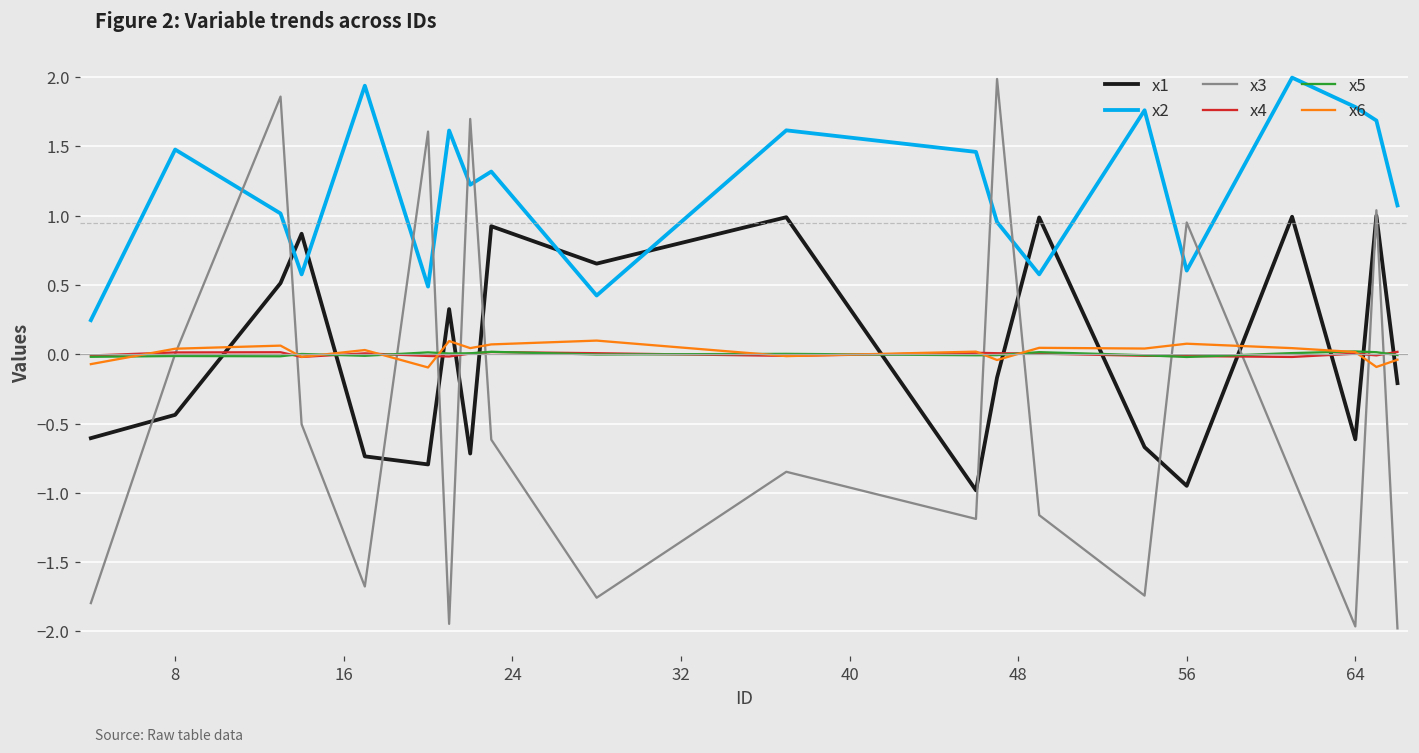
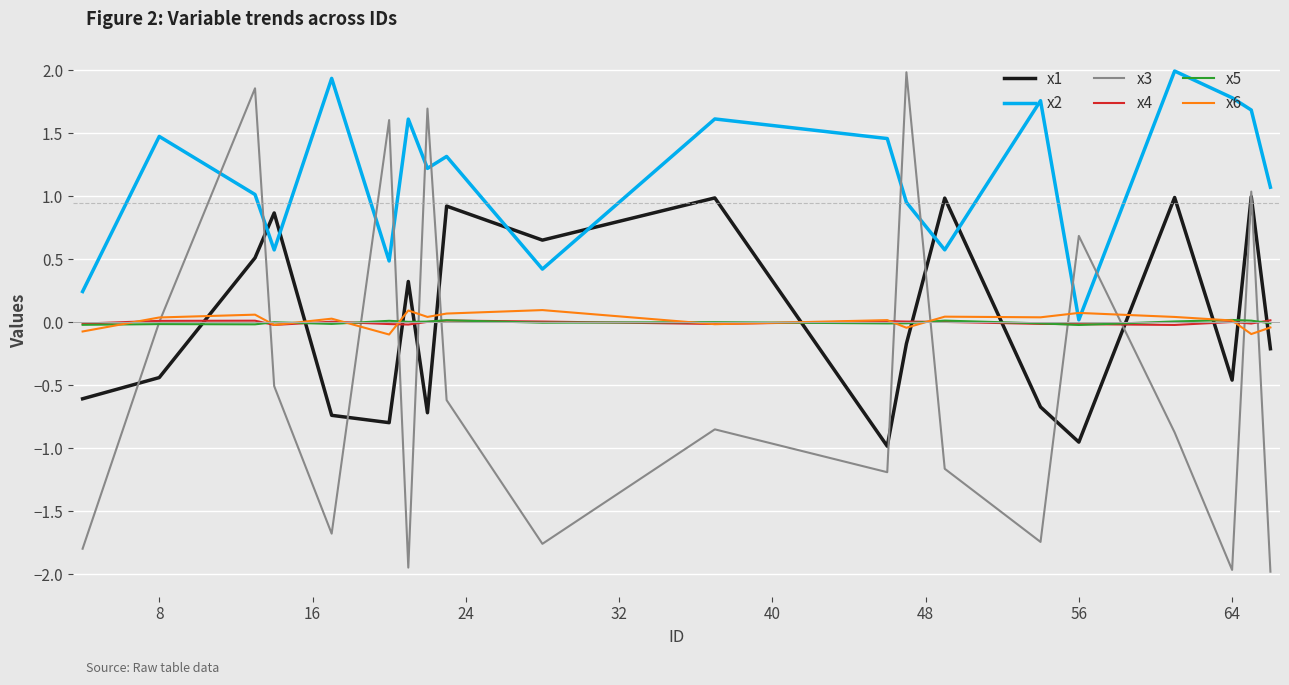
x2, 56: 0.60 -> 0.02
x3, 56: 0.95 -> 0.69
x1, 64: -0.61 -> -0.46
